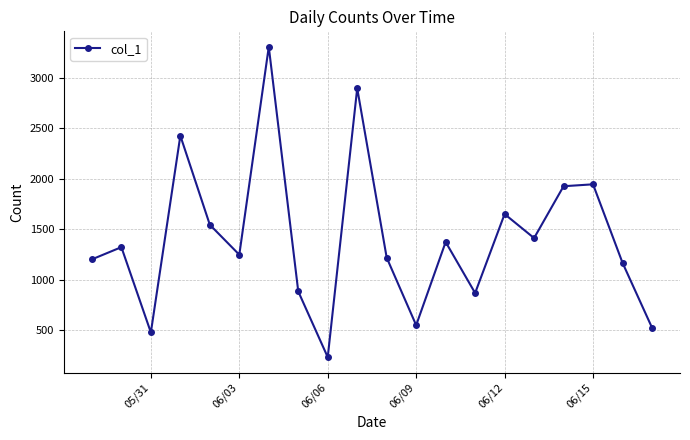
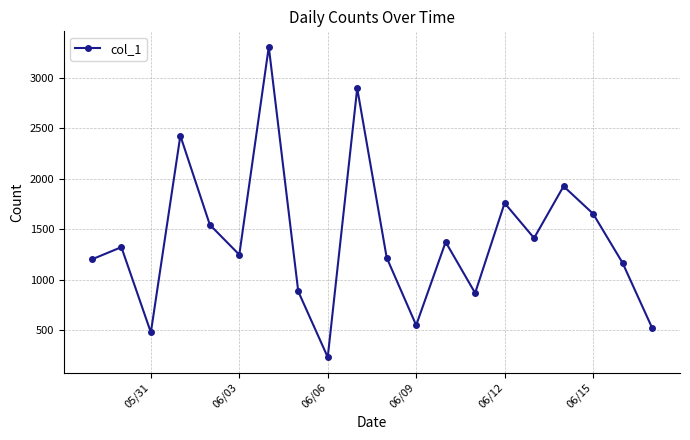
06/12: 1650 -> 1760
06/15: 1940 -> 1650
